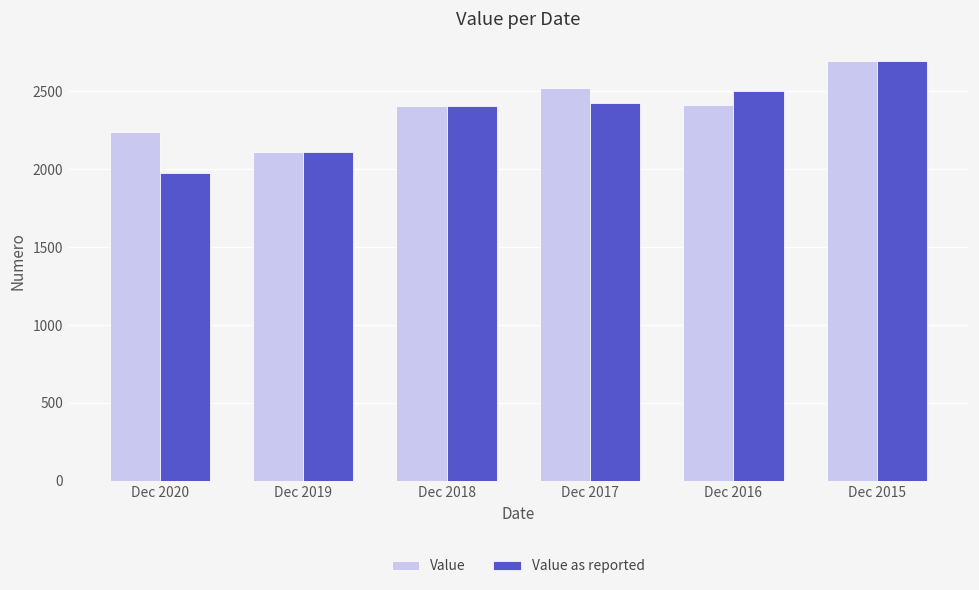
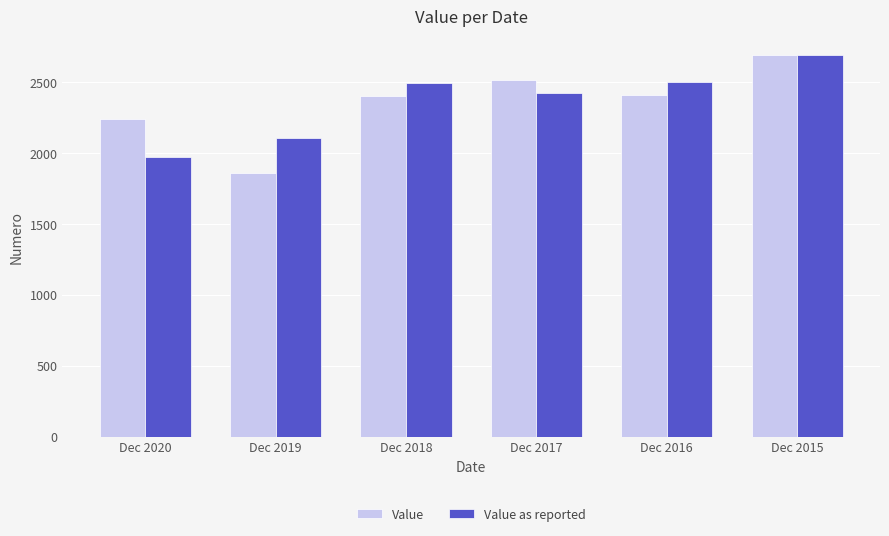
Value, Dec 2019: 2110 -> 1860
Value as reported, Dec 2018: 2400 -> 2500
